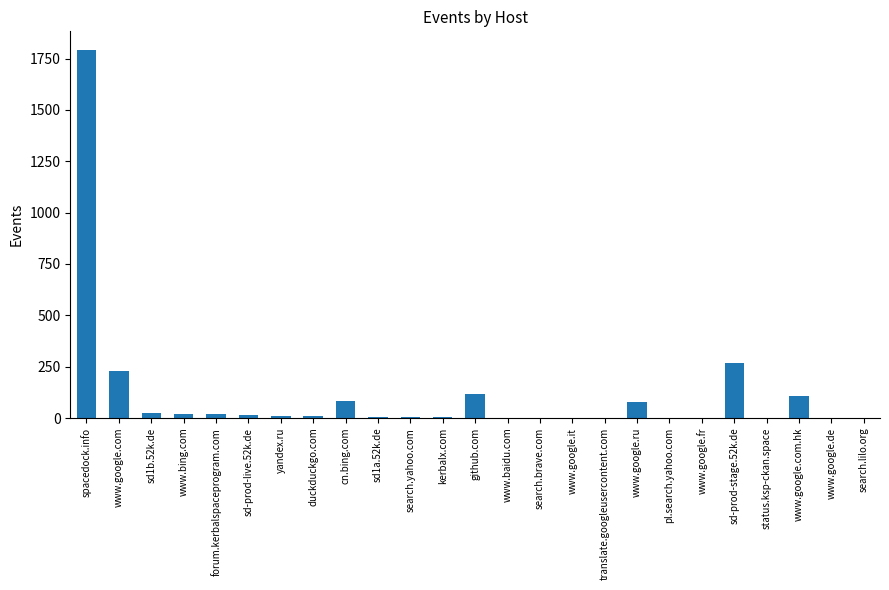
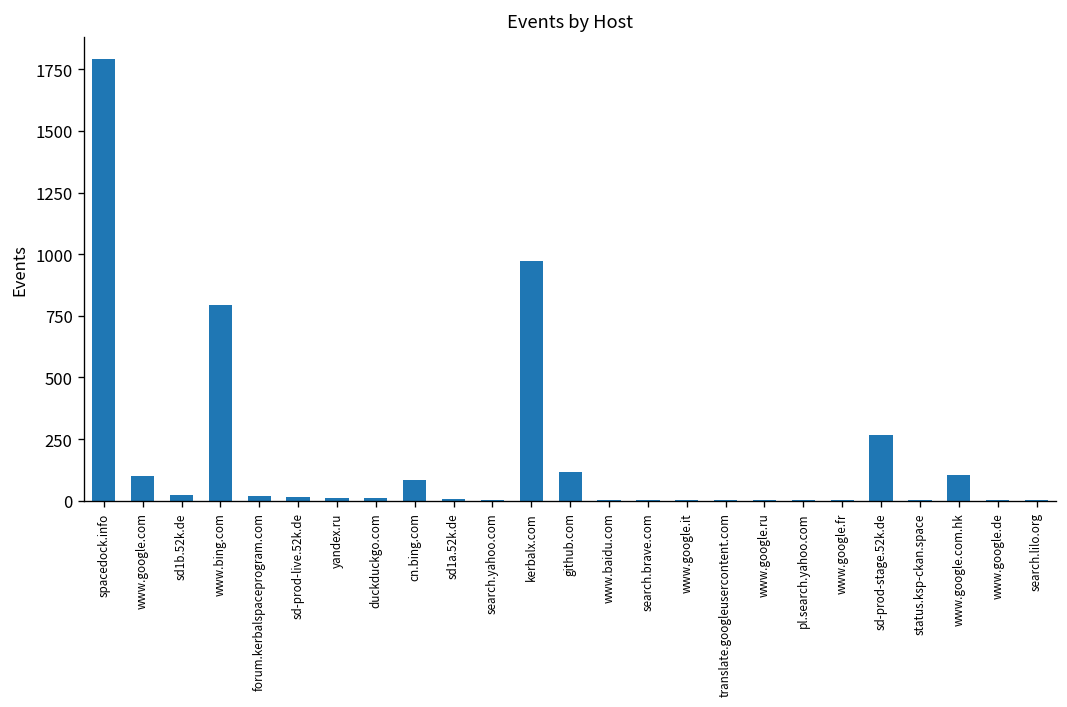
www.google.com: 230 -> 100
www.bing.com: 20 -> 790
kerbalx.com: 0 -> 970
www.google.ru: 80 -> 0
